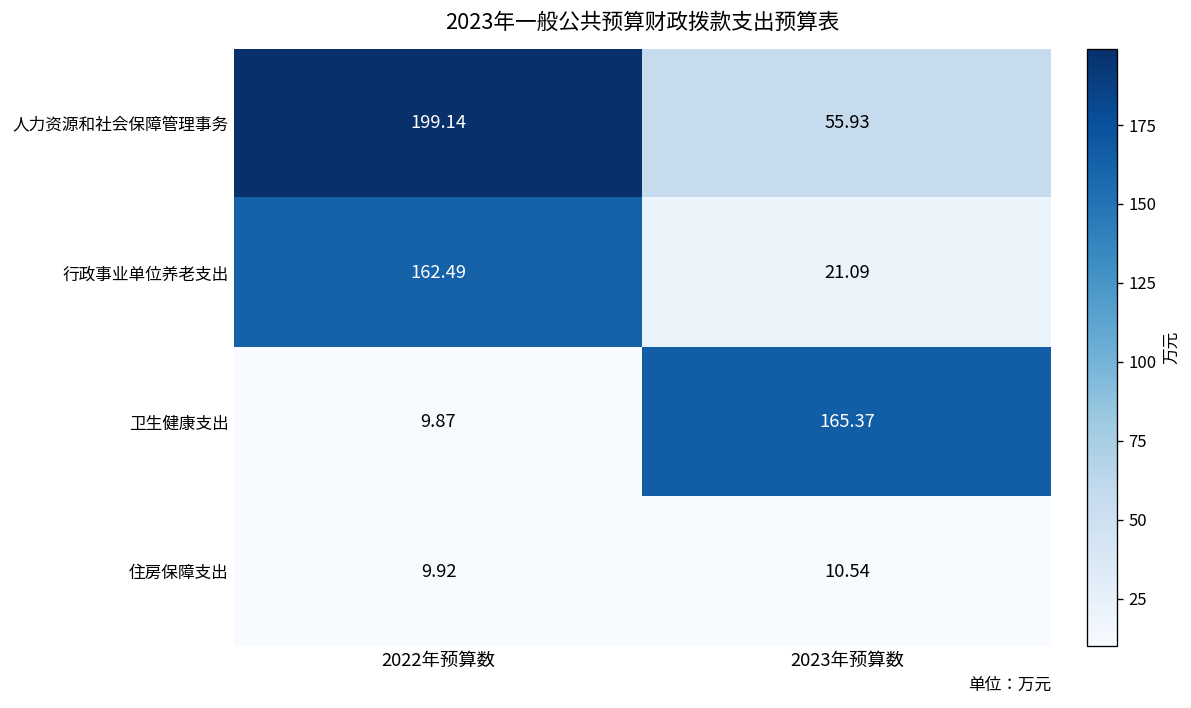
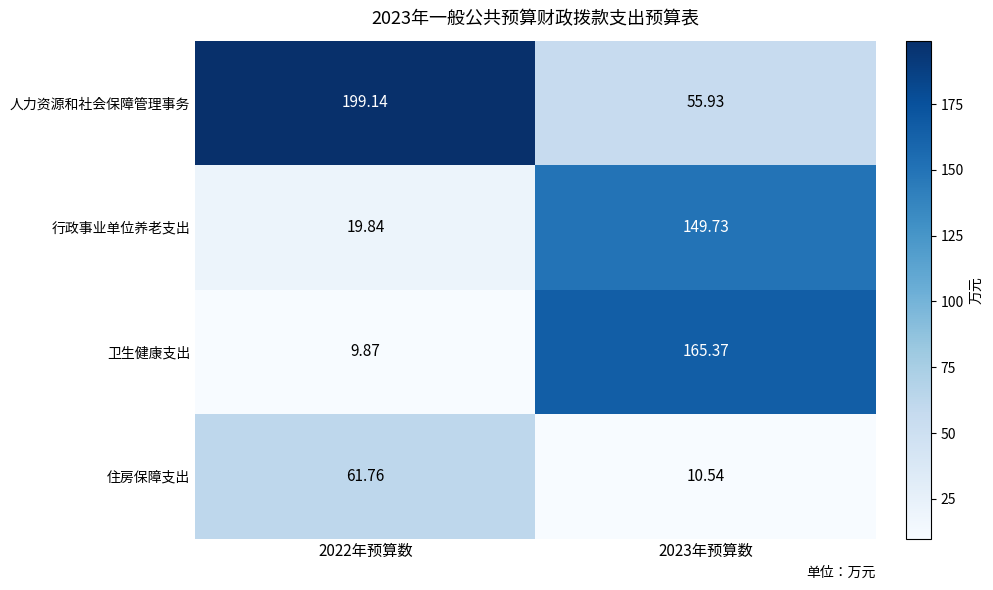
行政事业单位养老支出, 2022年预算数: 162.49 -> 19.84
行政事业单位养老支出, 2023年预算数: 21.09 -> 149.73
住房保障支出, 2022年预算数: 9.92 -> 61.76
